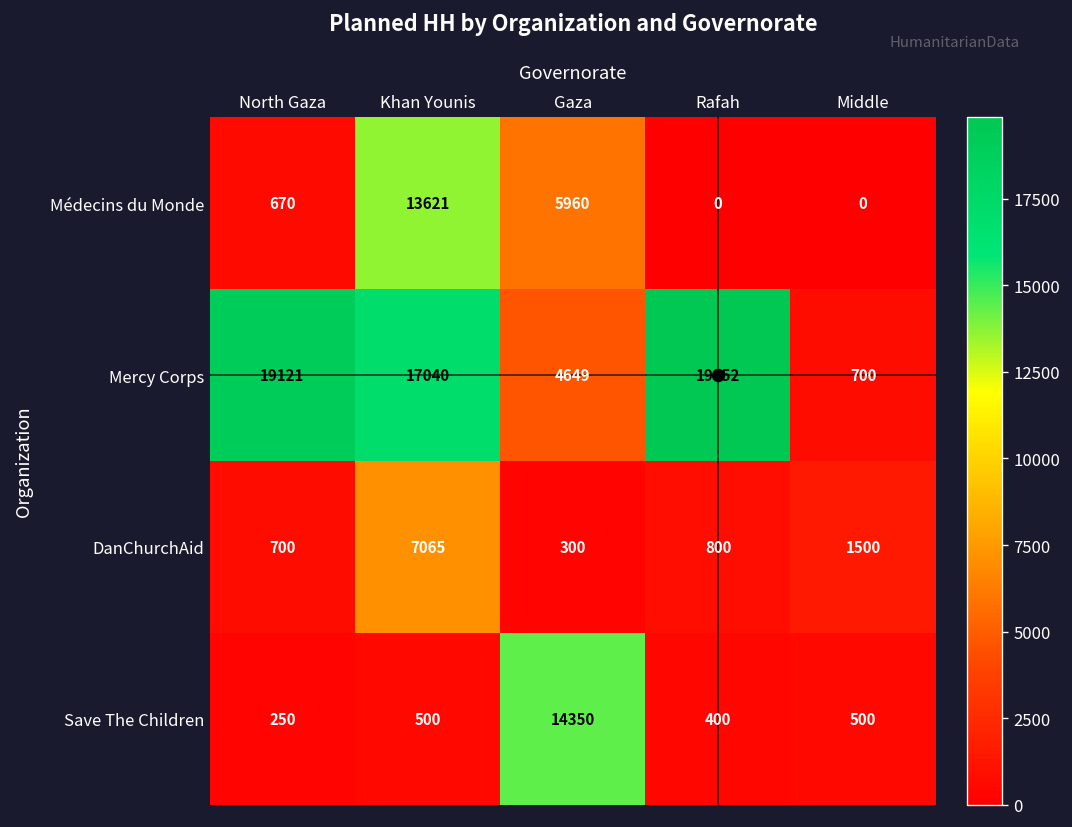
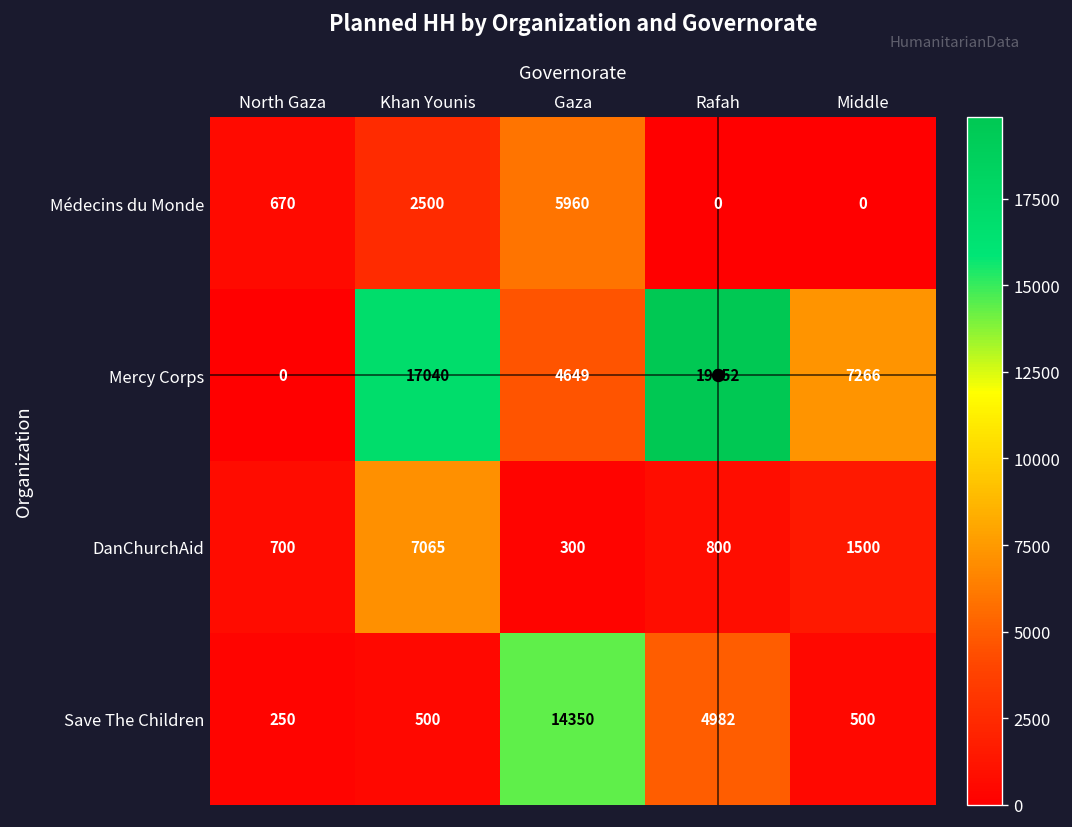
Médecins du Monde, Khan Younis: 13621 -> 2500
Mercy Corps, North Gaza: 19121 -> 0
Mercy Corps, Middle: 700 -> 7266
Save The Children, Rafah: 400 -> 4982
